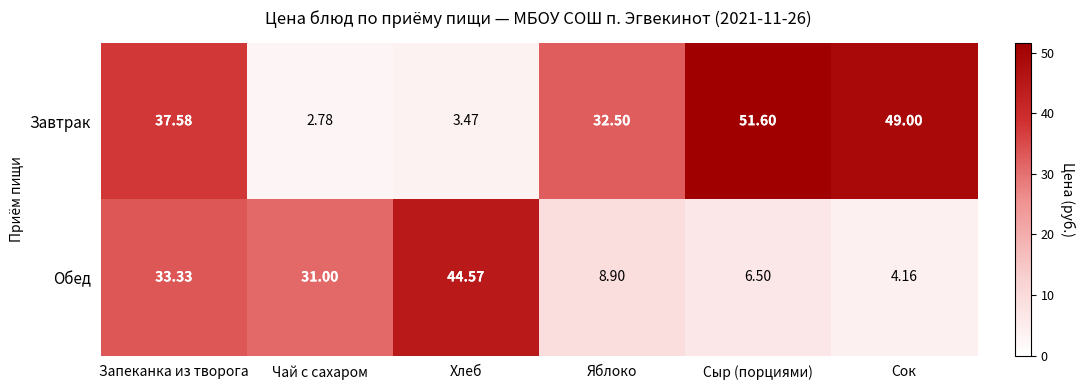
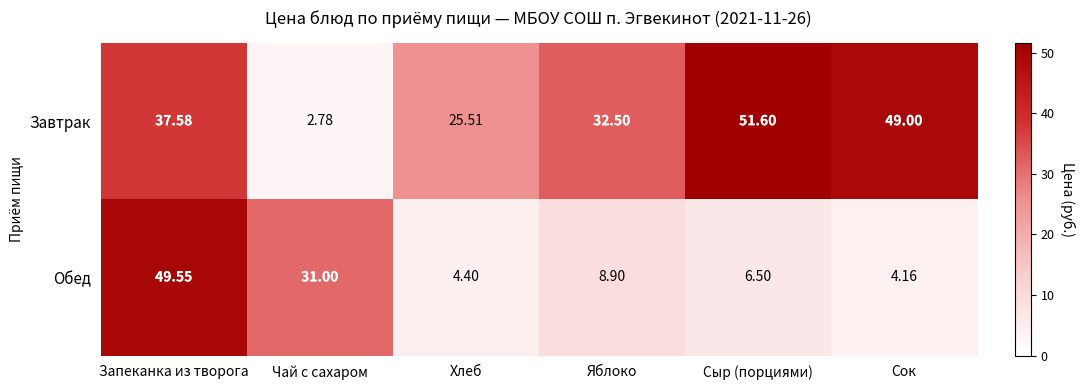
Завтрак, Хлеб: 3.47 -> 25.51
Обед, Запеканка из творога: 33.33 -> 49.55
Обед, Хлеб: 44.57 -> 4.40
